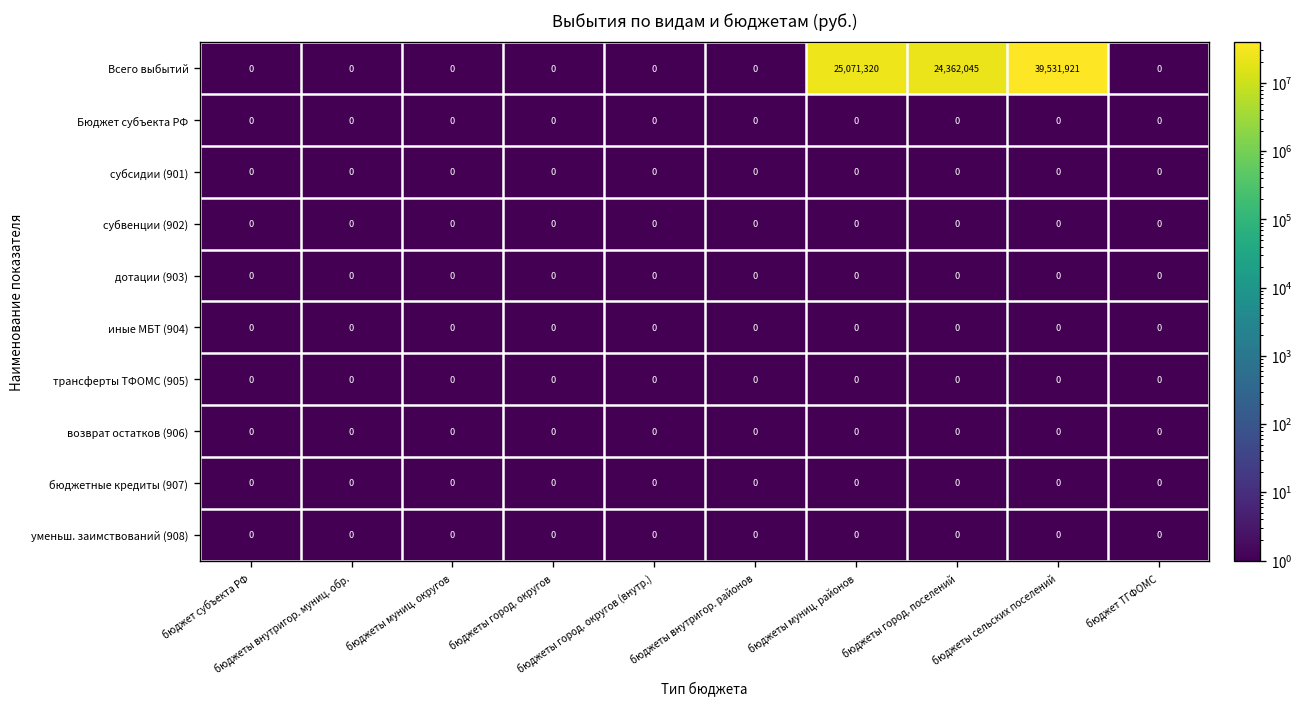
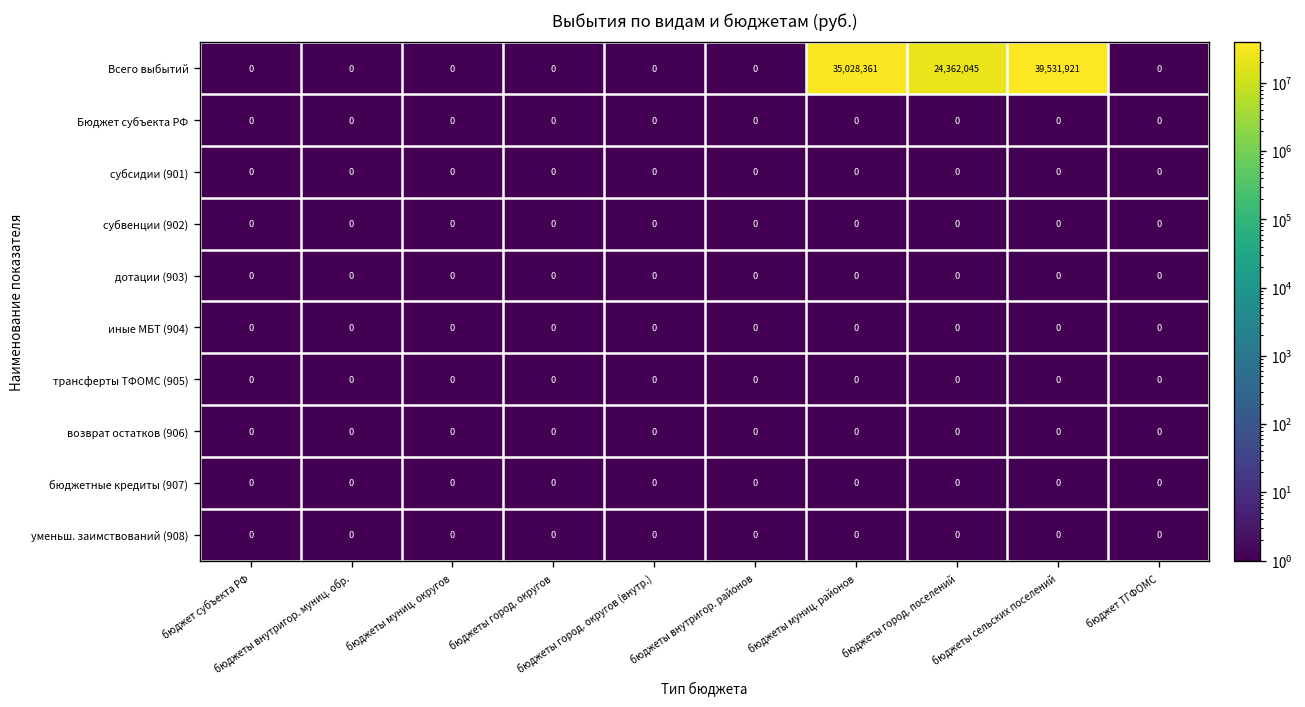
Всего выбытий, бюджеты муниц. районов: 25,071,320 -> 35,028,361
